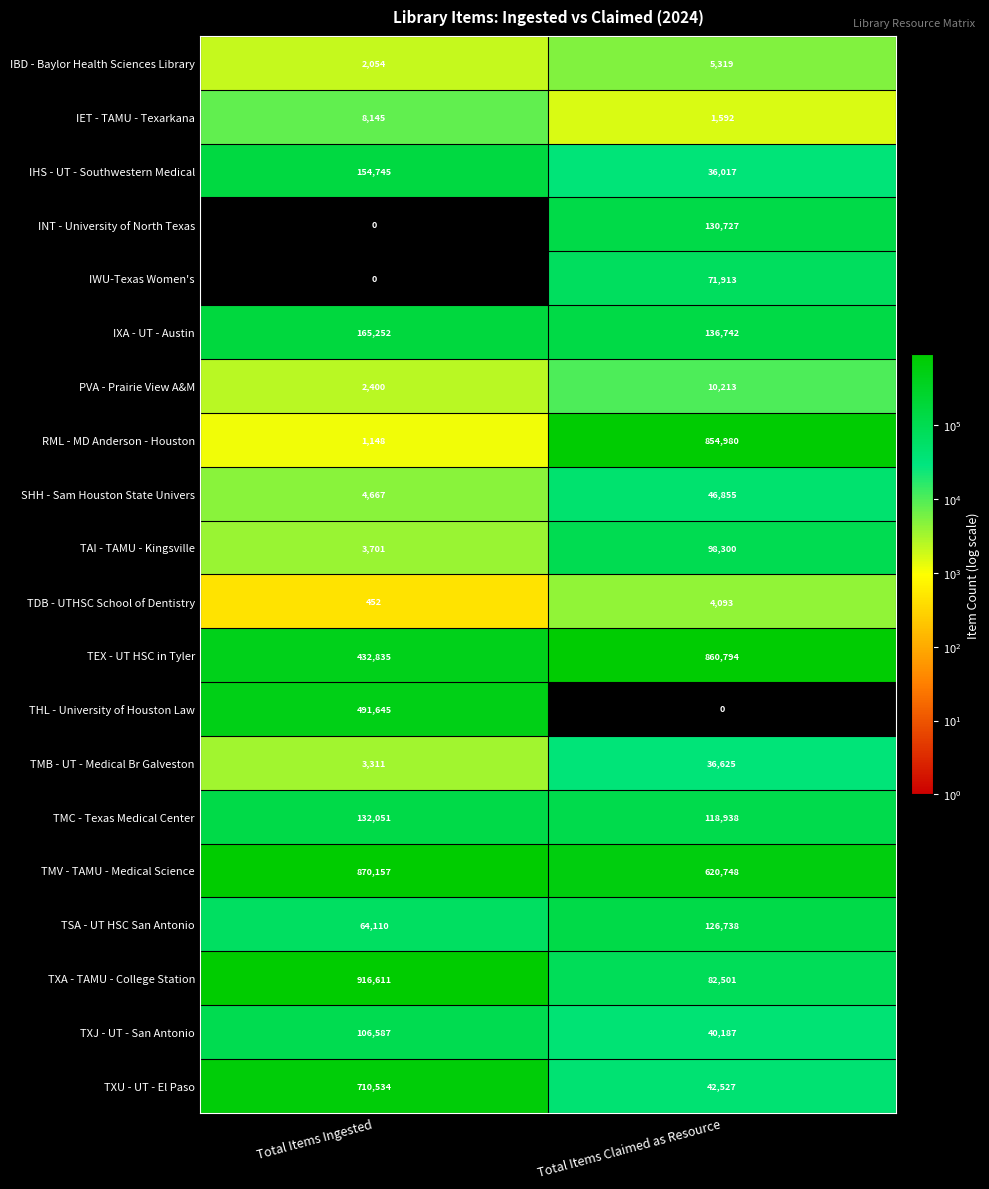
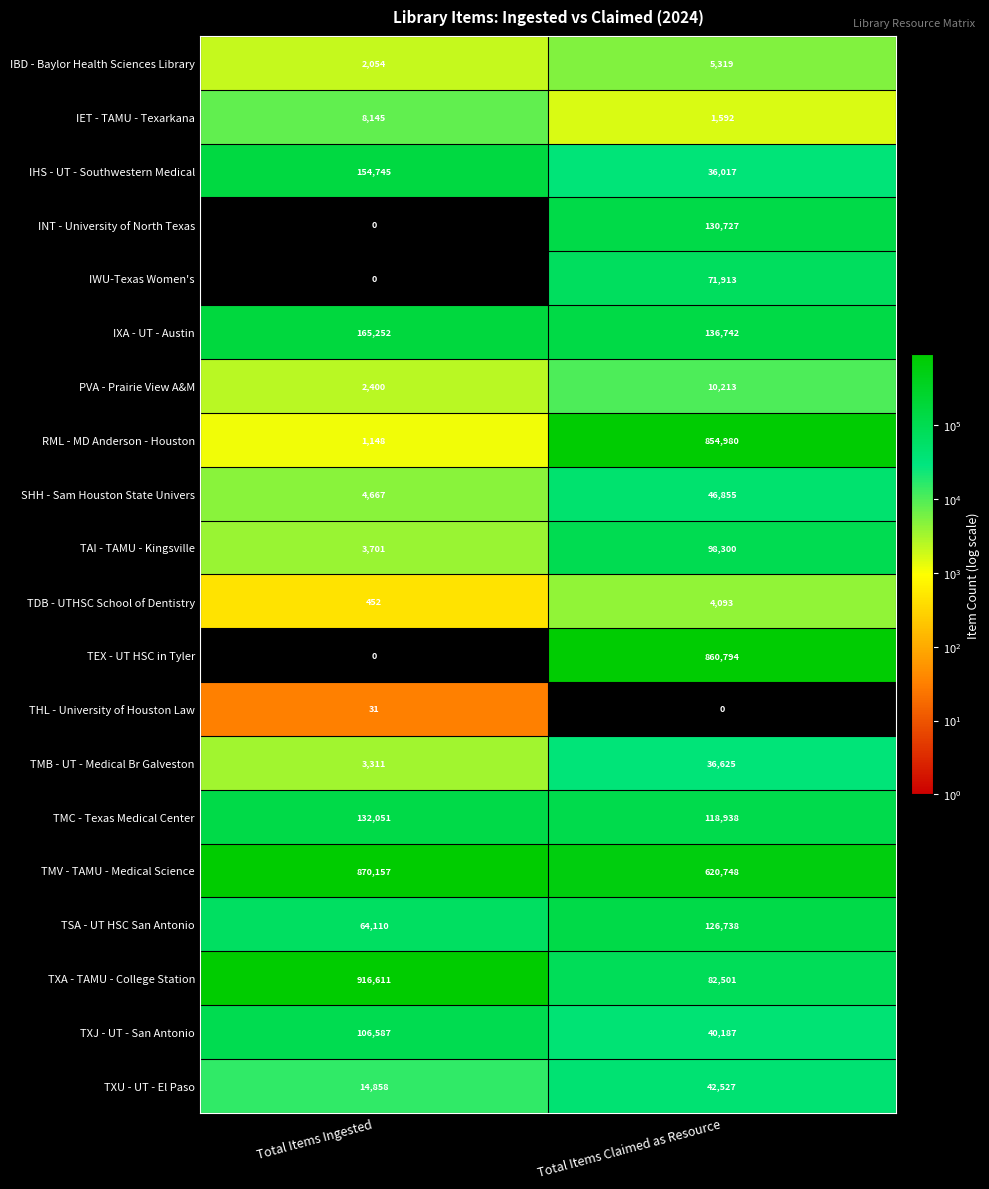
TEX - UT HSC in Tyler, Total Items Ingested: 432,835 -> 0
THL - University of Houston Law, Total Items Ingested: 491,645 -> 31
TXU - UT - El Paso, Total Items Ingested: 710,534 -> 14,858
